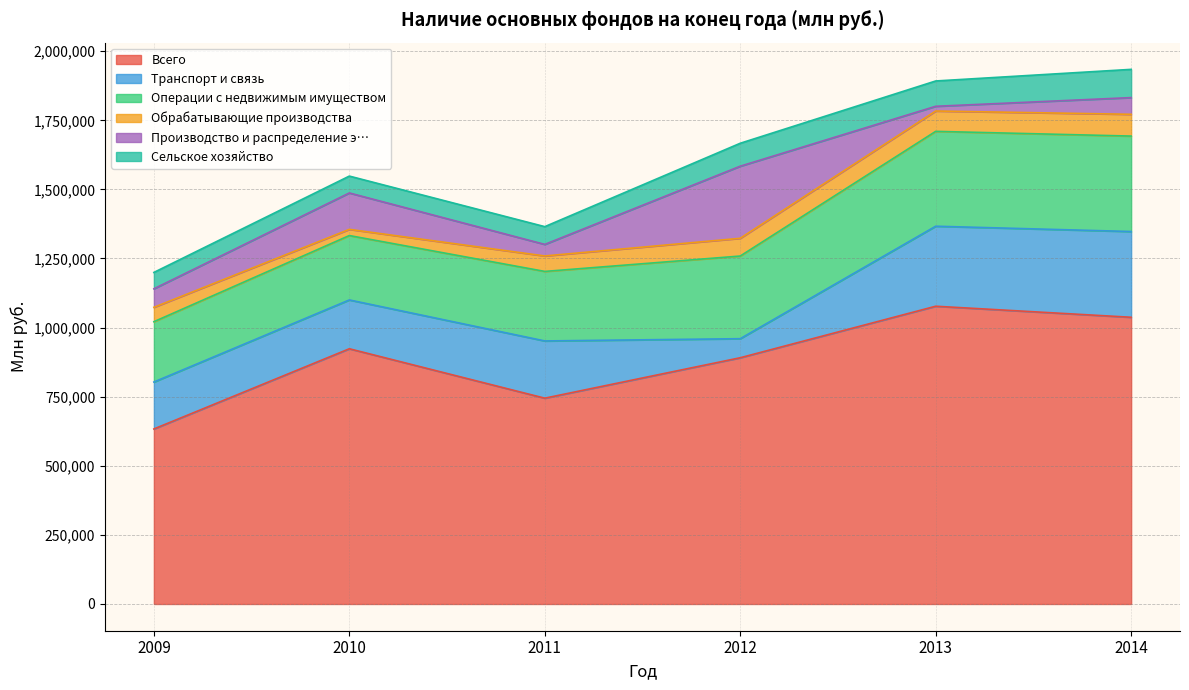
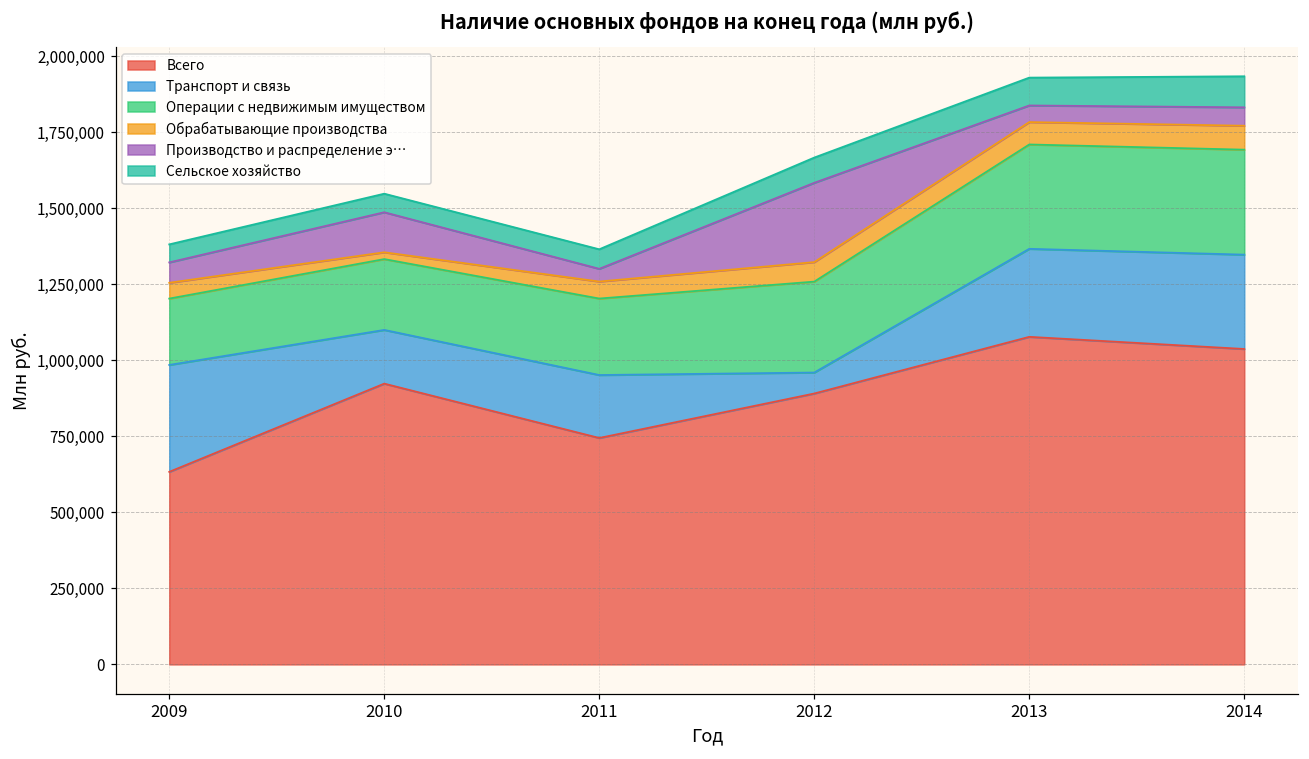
Транспорт и связь, 2009: 170,000 -> 350,000
Производство и распределение э…, 2013: 20,000 -> 50,000
